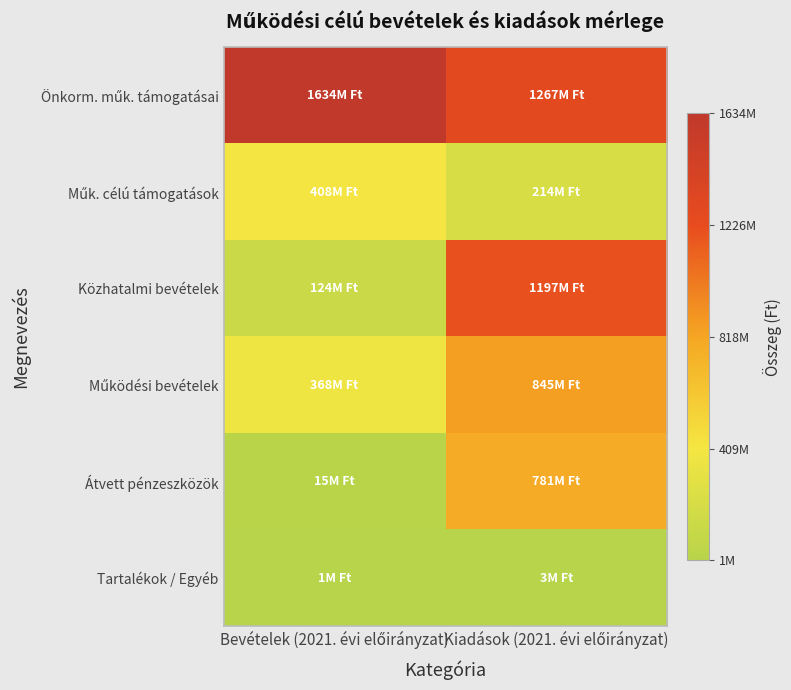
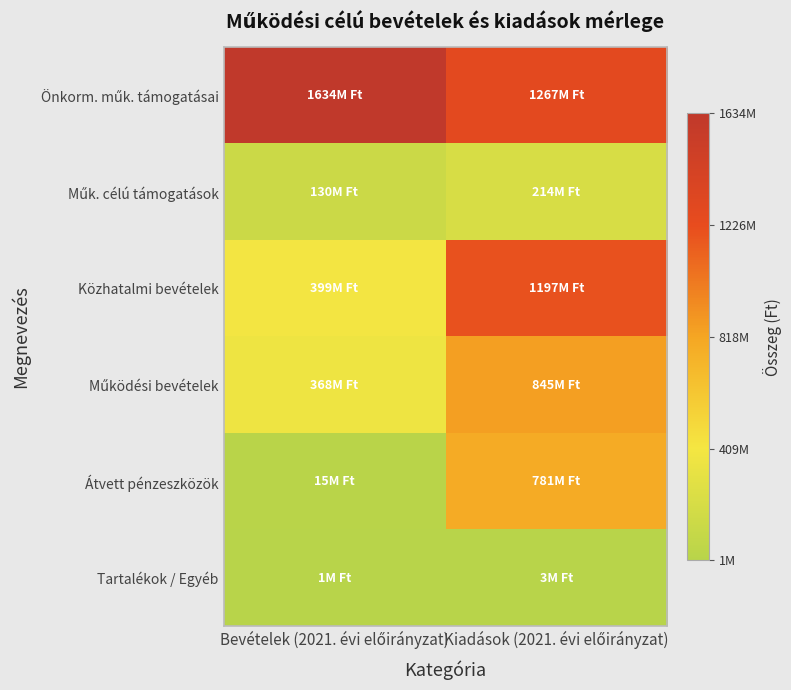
Műk. célú támogatások, Bevételek (2021. évi előirányzat): 408M -> 130M
Közhatalmi bevételek, Bevételek (2021. évi előirányzat): 124M -> 399M
